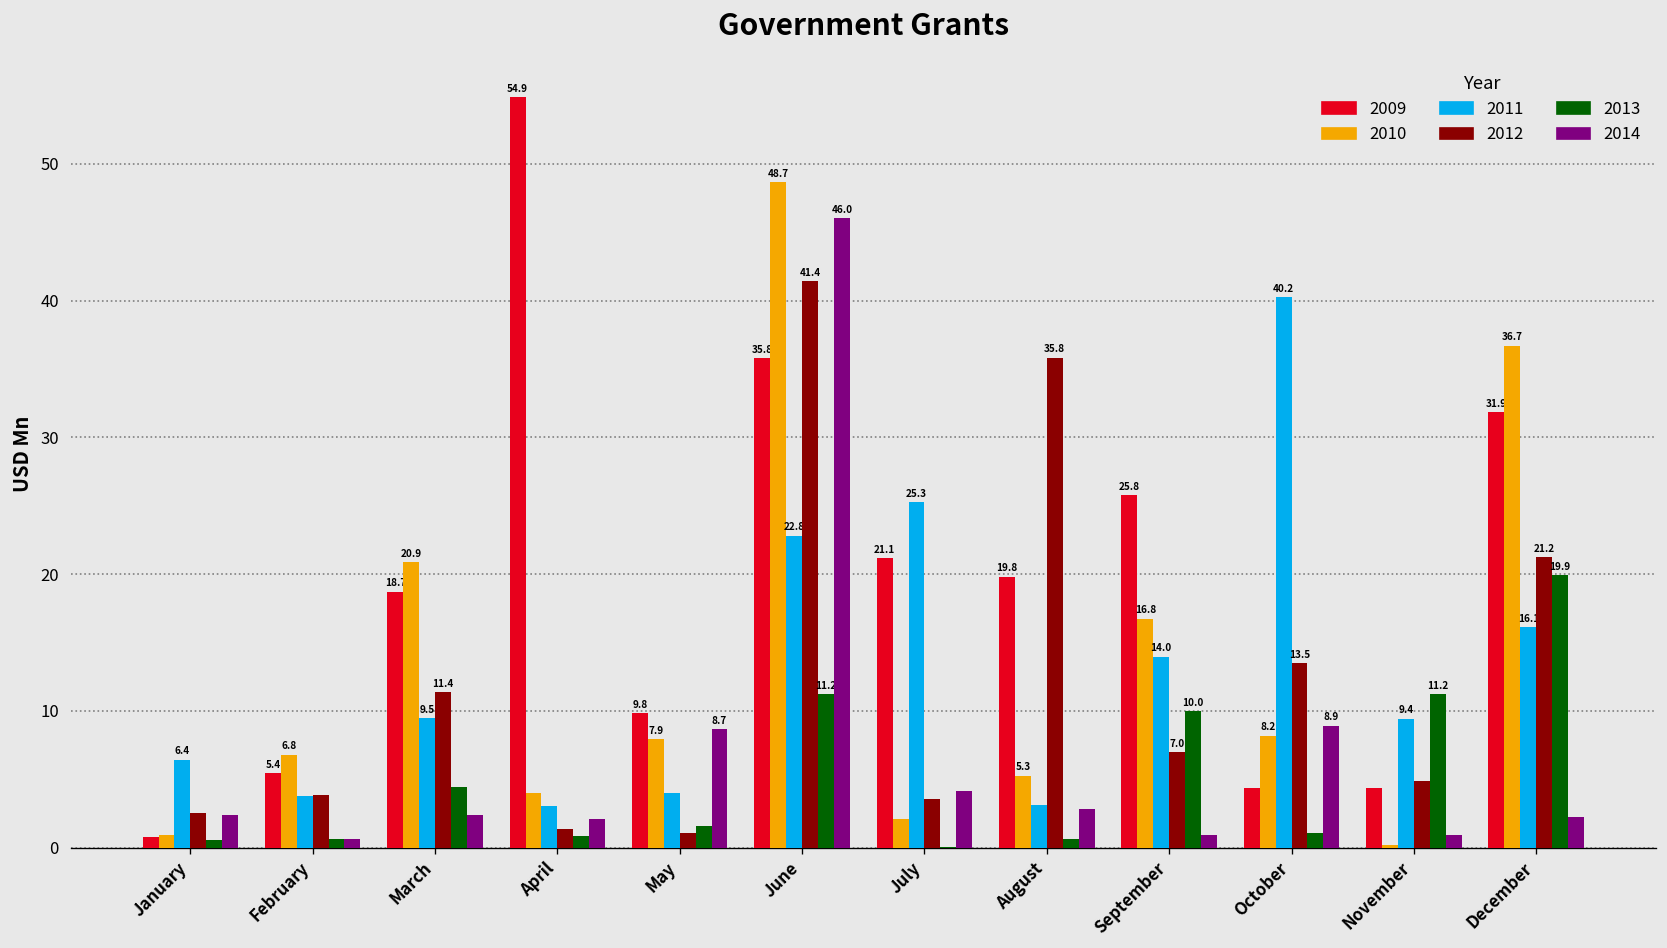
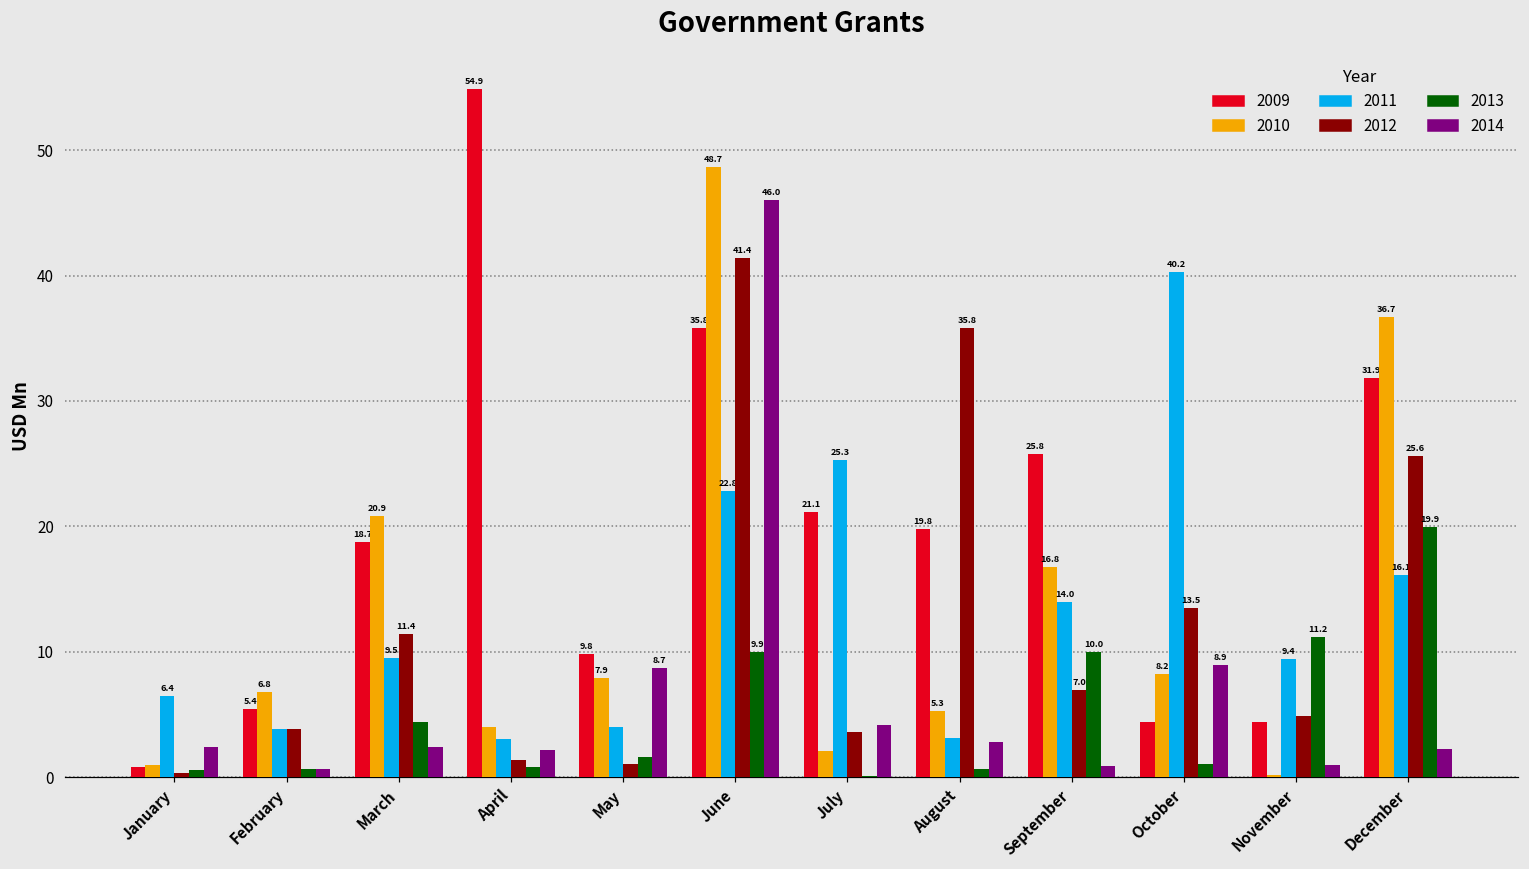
2012, January: 2.5 -> 0.3
2013, June: 11.2 -> 9.9
2012, December: 21.2 -> 25.6
